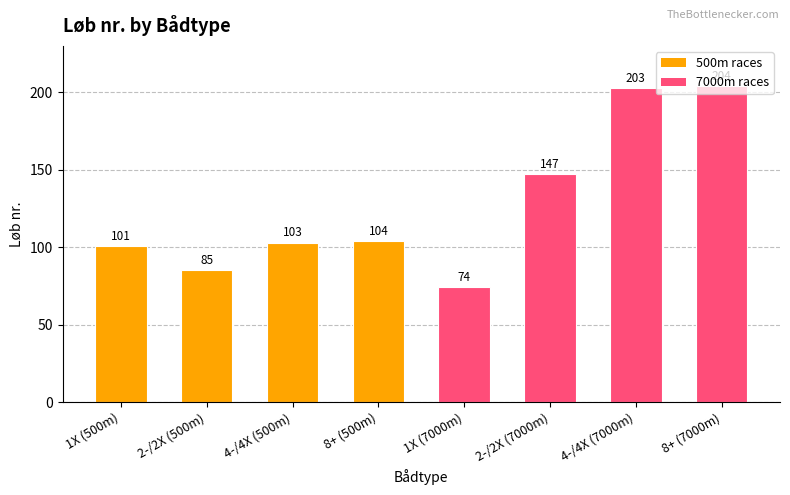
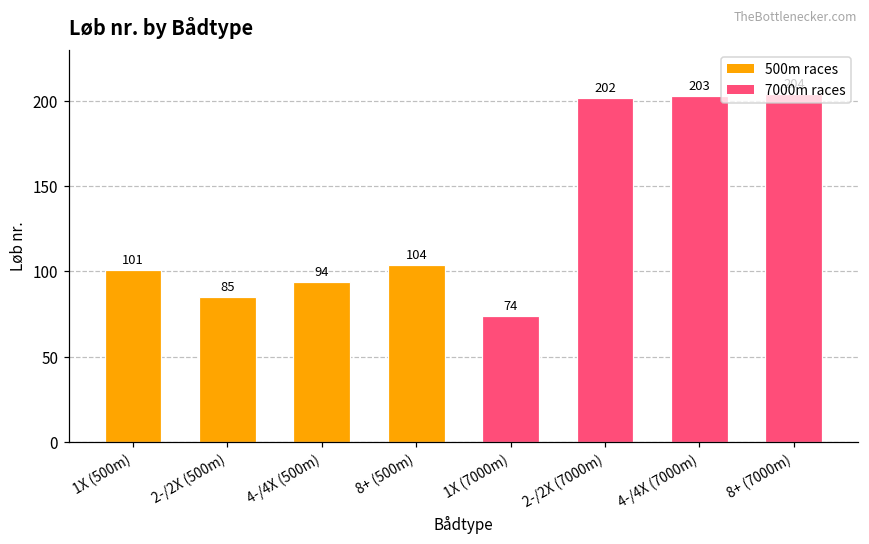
4-/4X (500m): 103 -> 94
2-/2X (7000m): 147 -> 202
